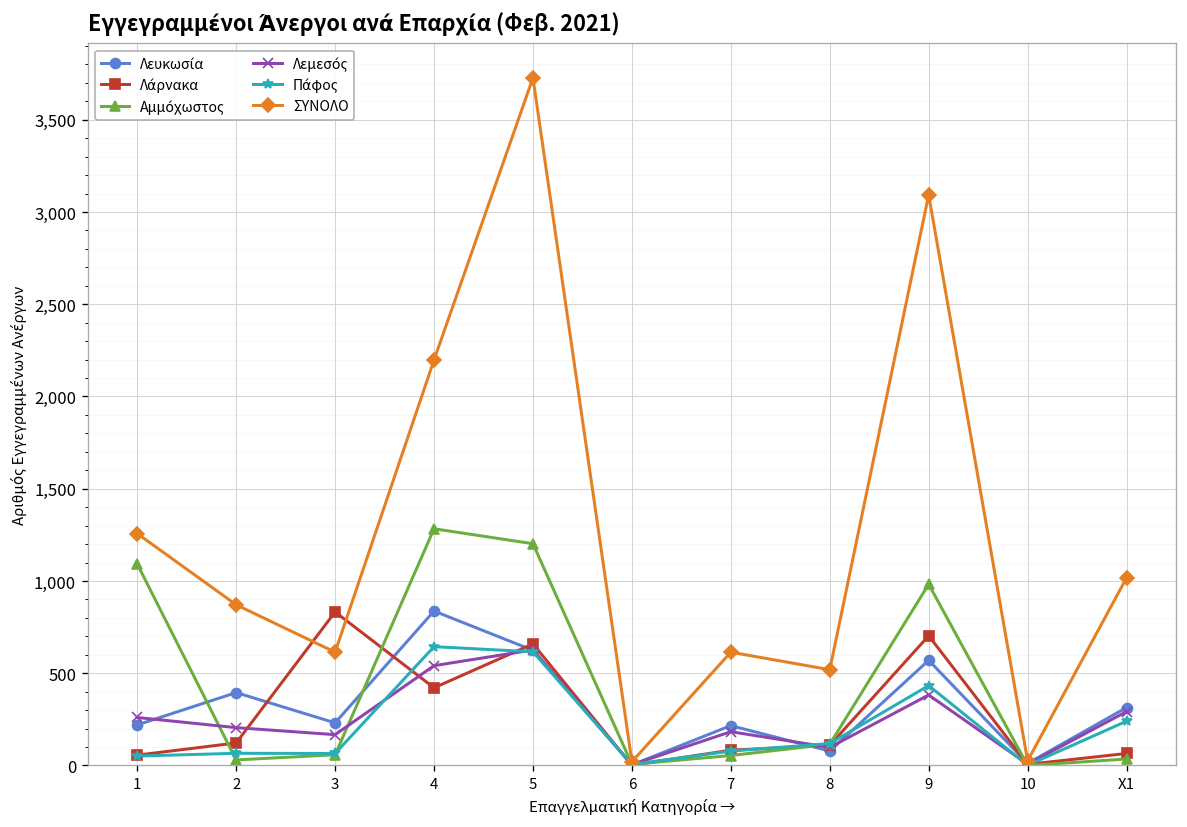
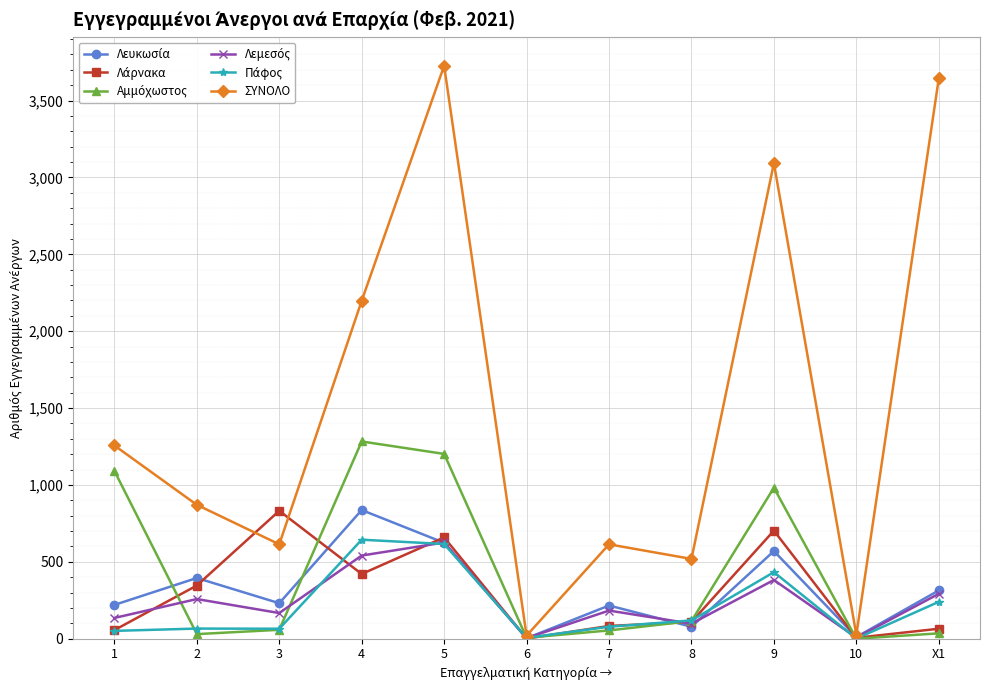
Λεμεσός, 1: 260 -> 140
Λάρνακα, 2: 120 -> 350
Λεμεσός, 2: 210 -> 260
ΣΥΝΟΛΟ, X1: 1,020 -> 3,640
